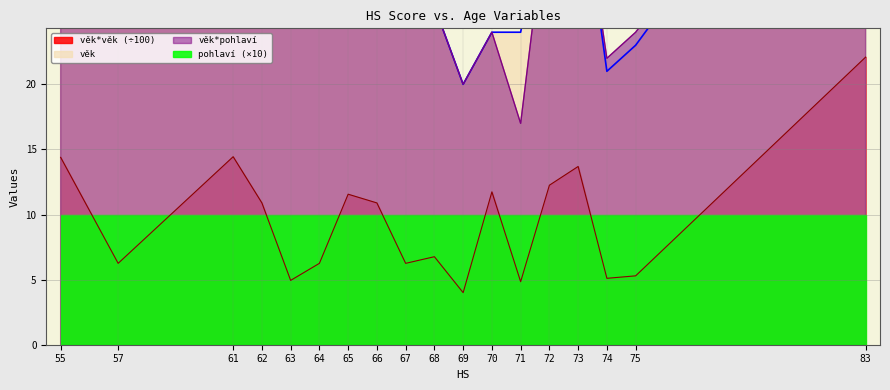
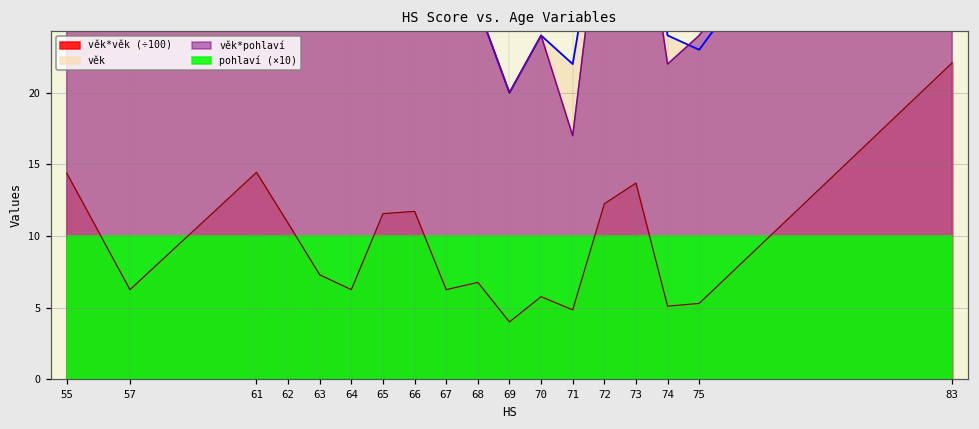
věk*věk (÷100), 63: 4.9 -> 7.3
věk*věk (÷100), 66: 10.9 -> 11.7
věk*věk (÷100), 70: 11.7 -> 5.8
věk, 71: 24 -> 22
věk, 74: 21 -> 24
